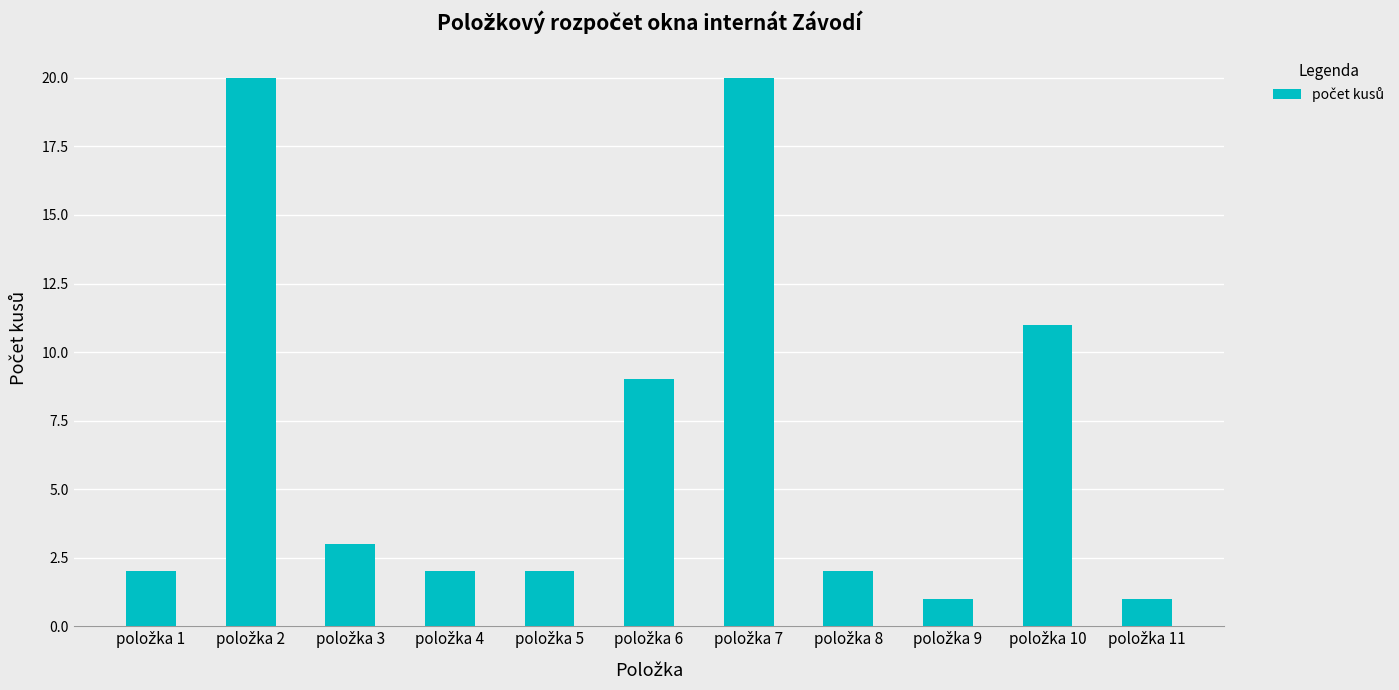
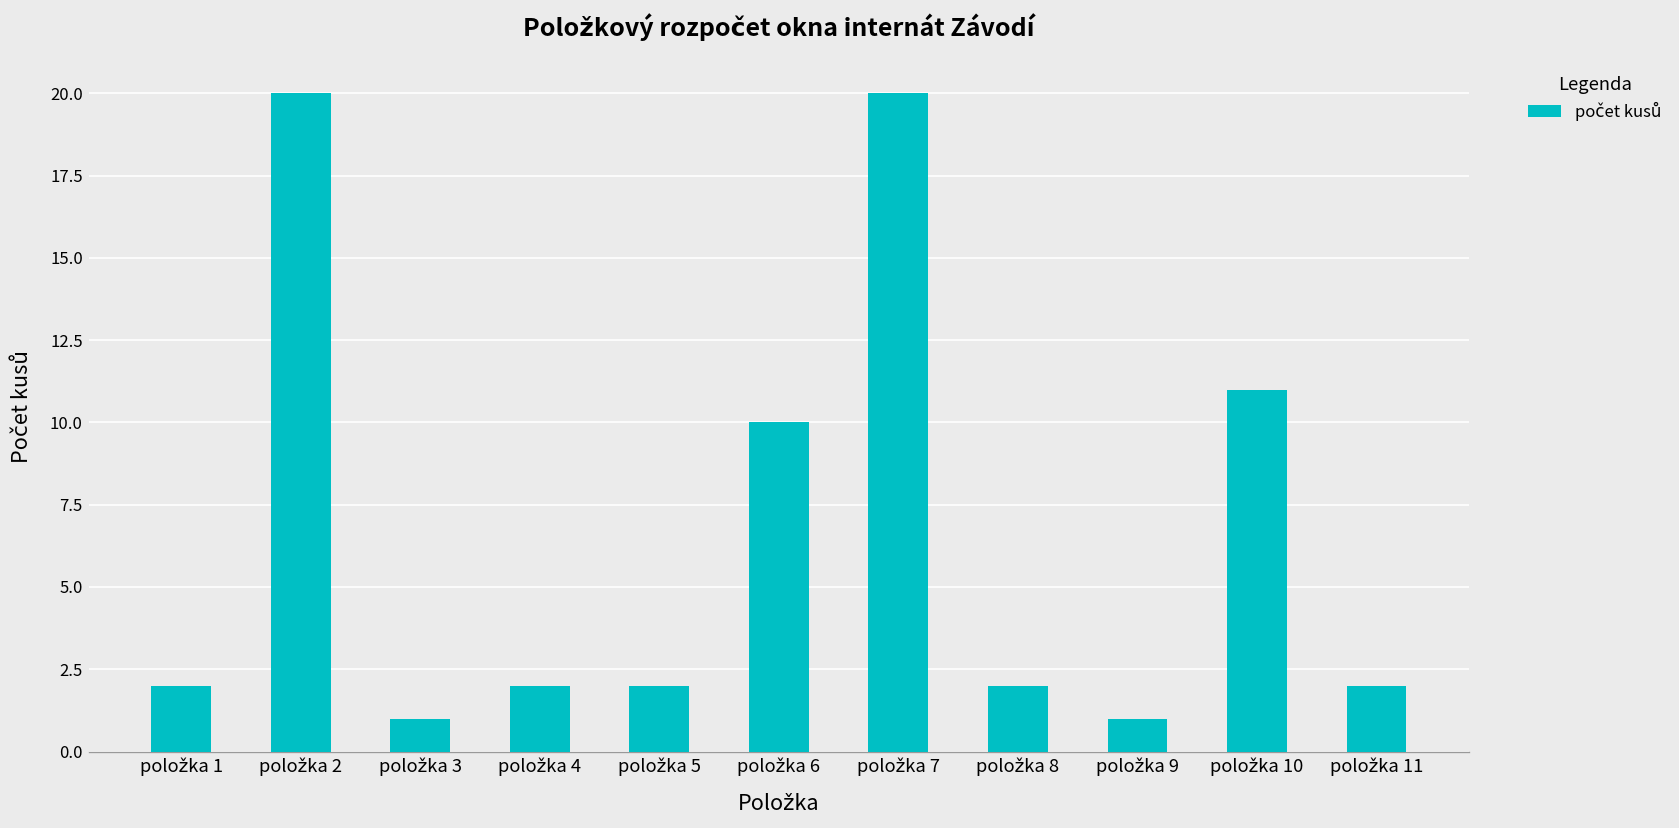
položka 3: 3 -> 1
položka 6: 9 -> 10
položka 11: 1 -> 2
